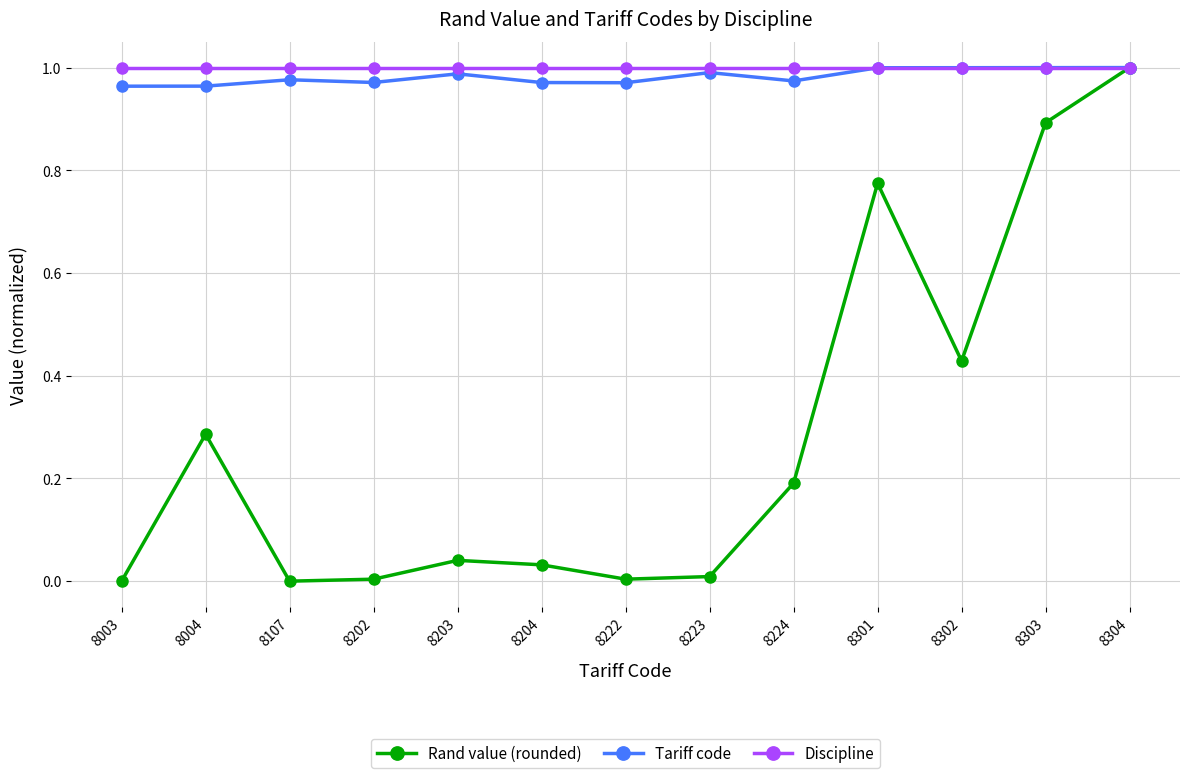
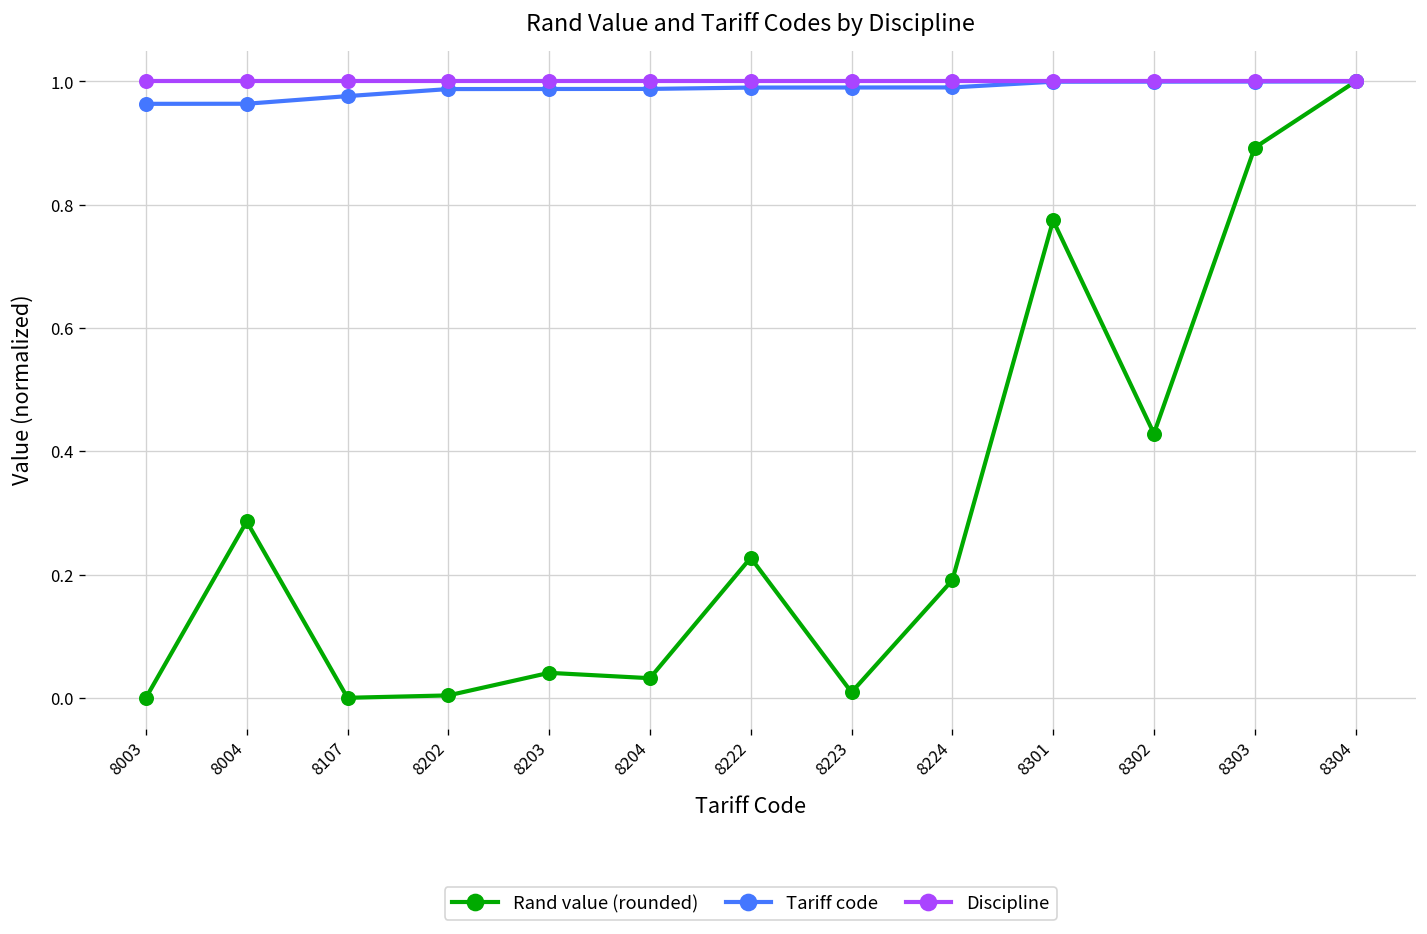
Tariff code, 8202: 0.97 -> 0.99
Tariff code, 8204: 0.97 -> 0.99
Rand value (rounded), 8222: 0.00 -> 0.23
Tariff code, 8222: 0.97 -> 0.99
Tariff code, 8224: 0.97 -> 0.99
